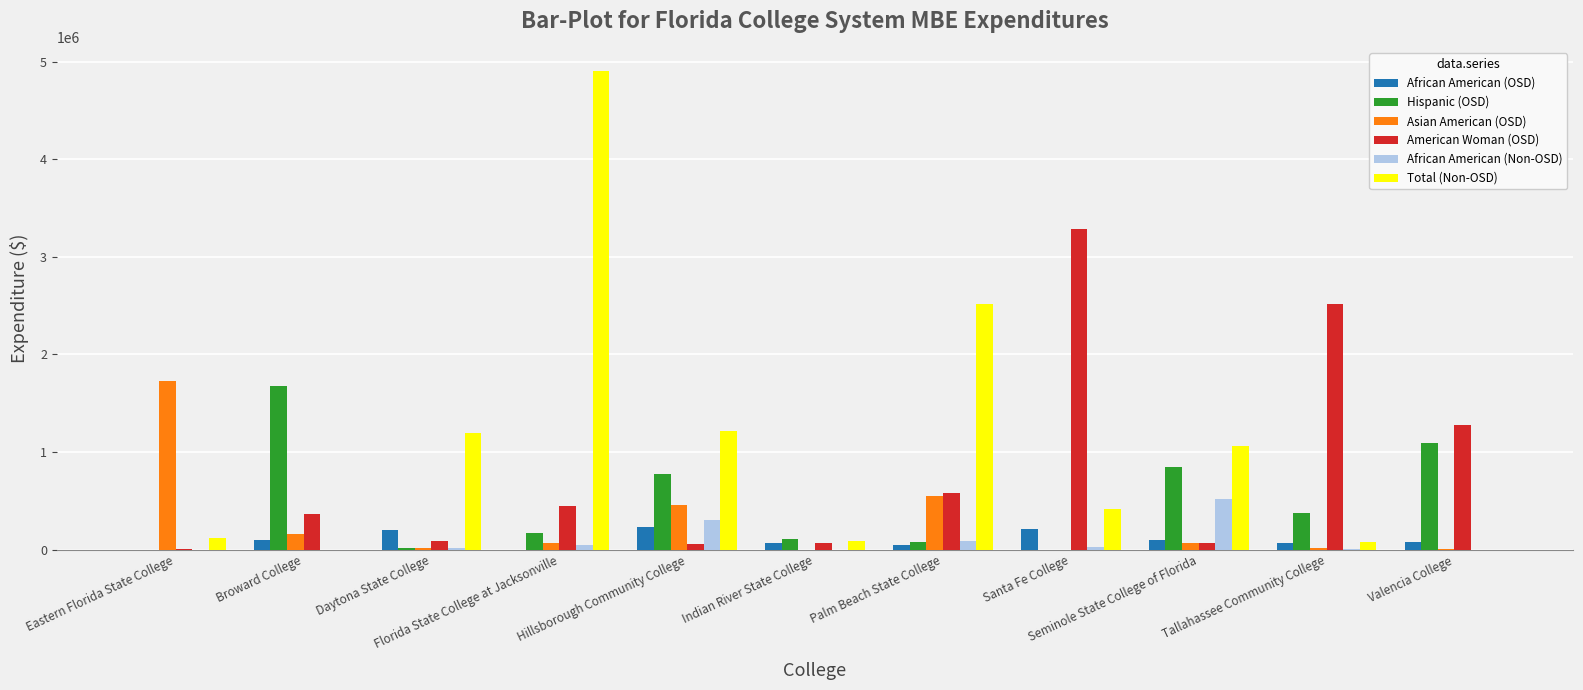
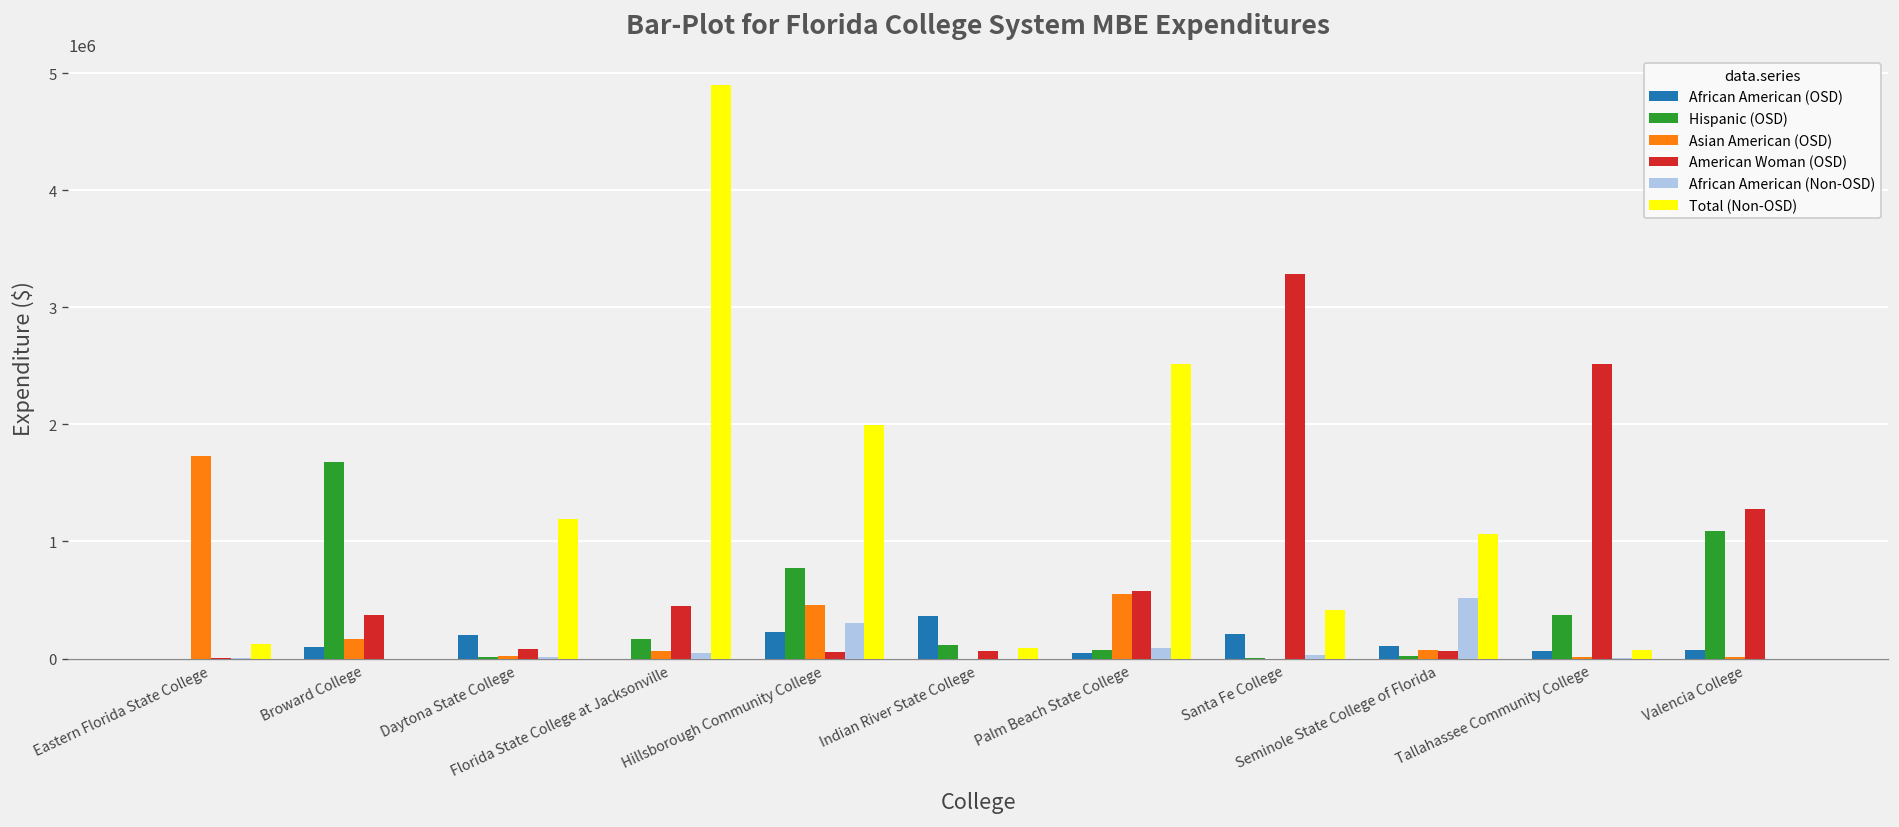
Total (Non-OSD), Hillsborough Community College: 1200000 -> 2000000
African American (OSD), Indian River State College: 100000 -> 400000
Hispanic (OSD), Seminole State College of Florida: 800000 -> 0
